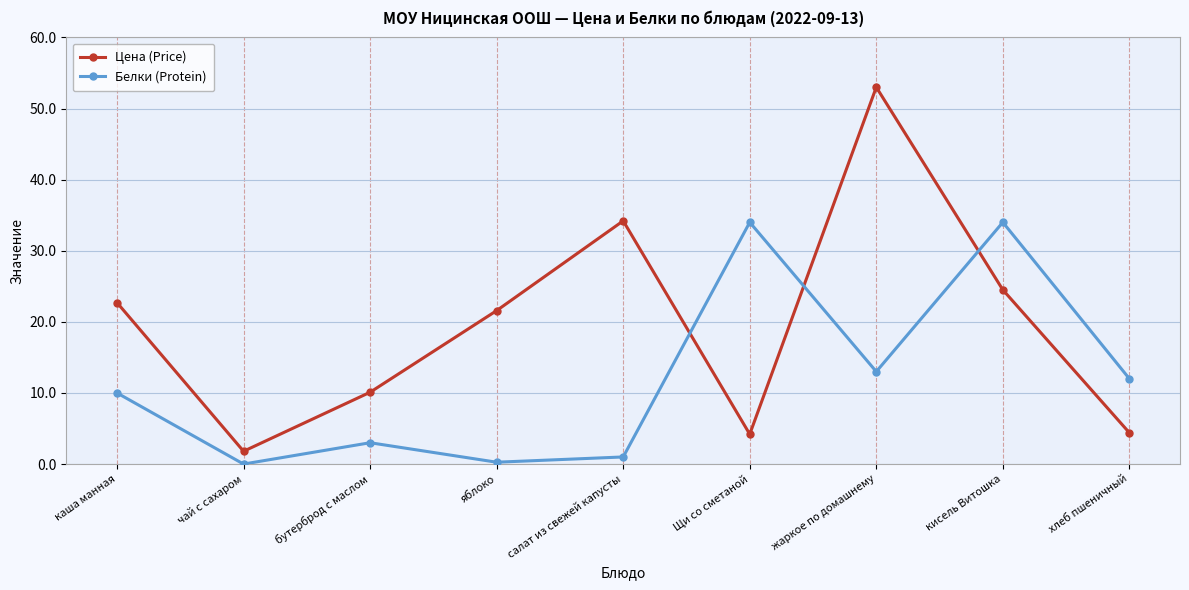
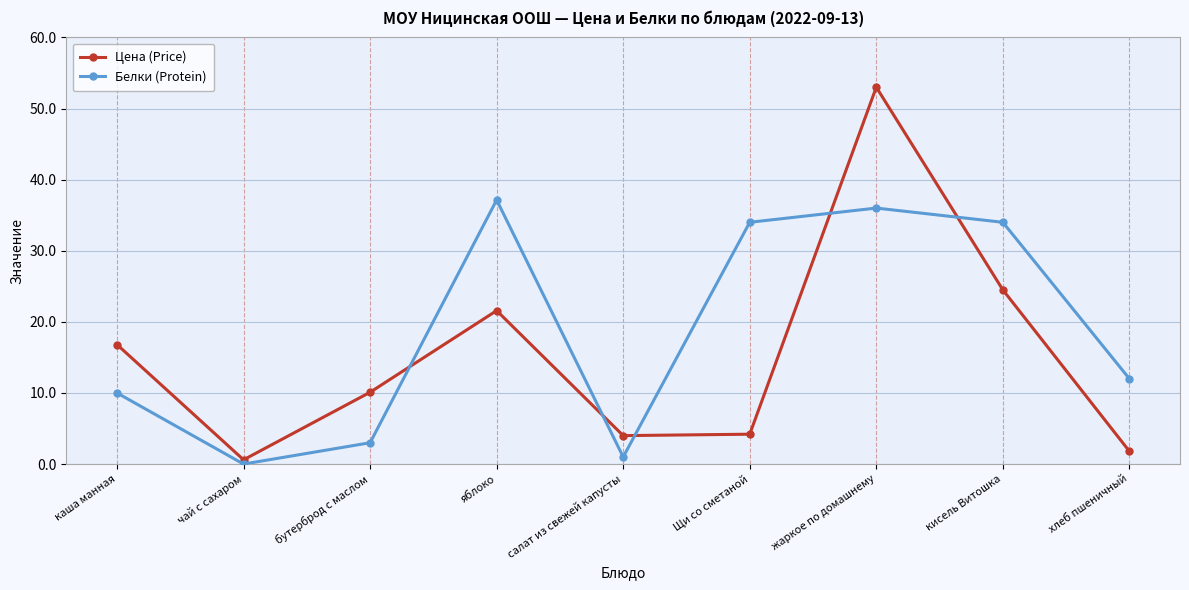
Цена (Price), каша манная: 23 -> 17
Цена (Price), чай с сахаром: 2 -> 1
Белки (Protein), яблоко: 0 -> 37
Цена (Price), салат из свежей капусты: 34 -> 4
Белки (Protein), жаркое по домашнему: 13 -> 36
Цена (Price), хлеб пшеничный: 4 -> 2
